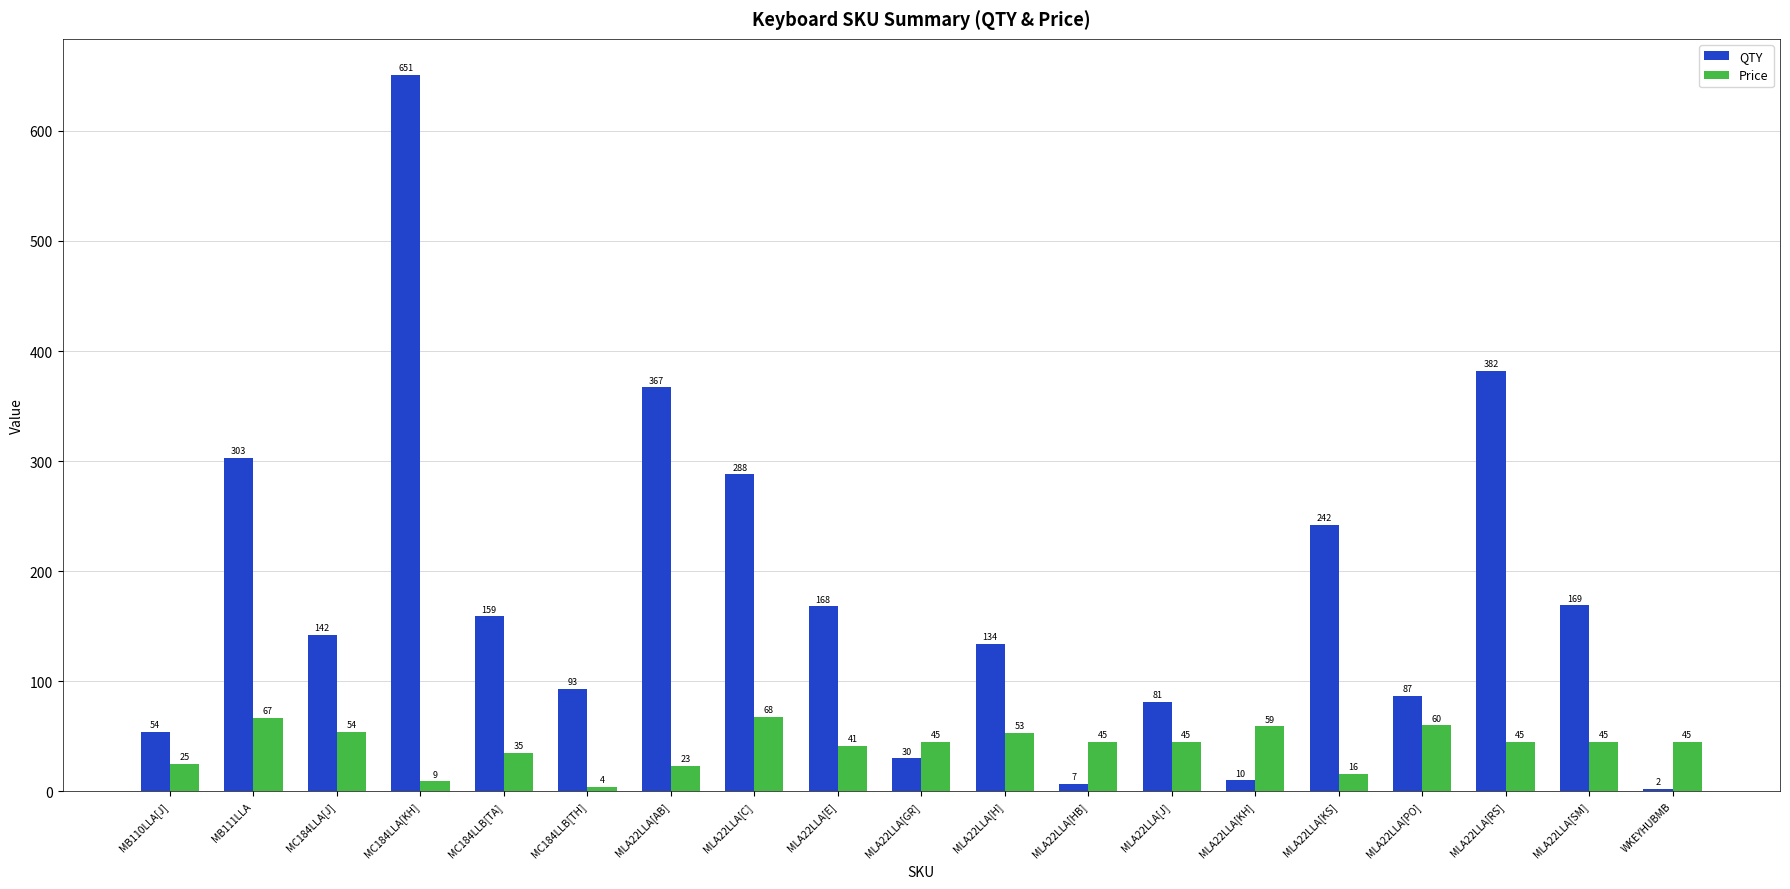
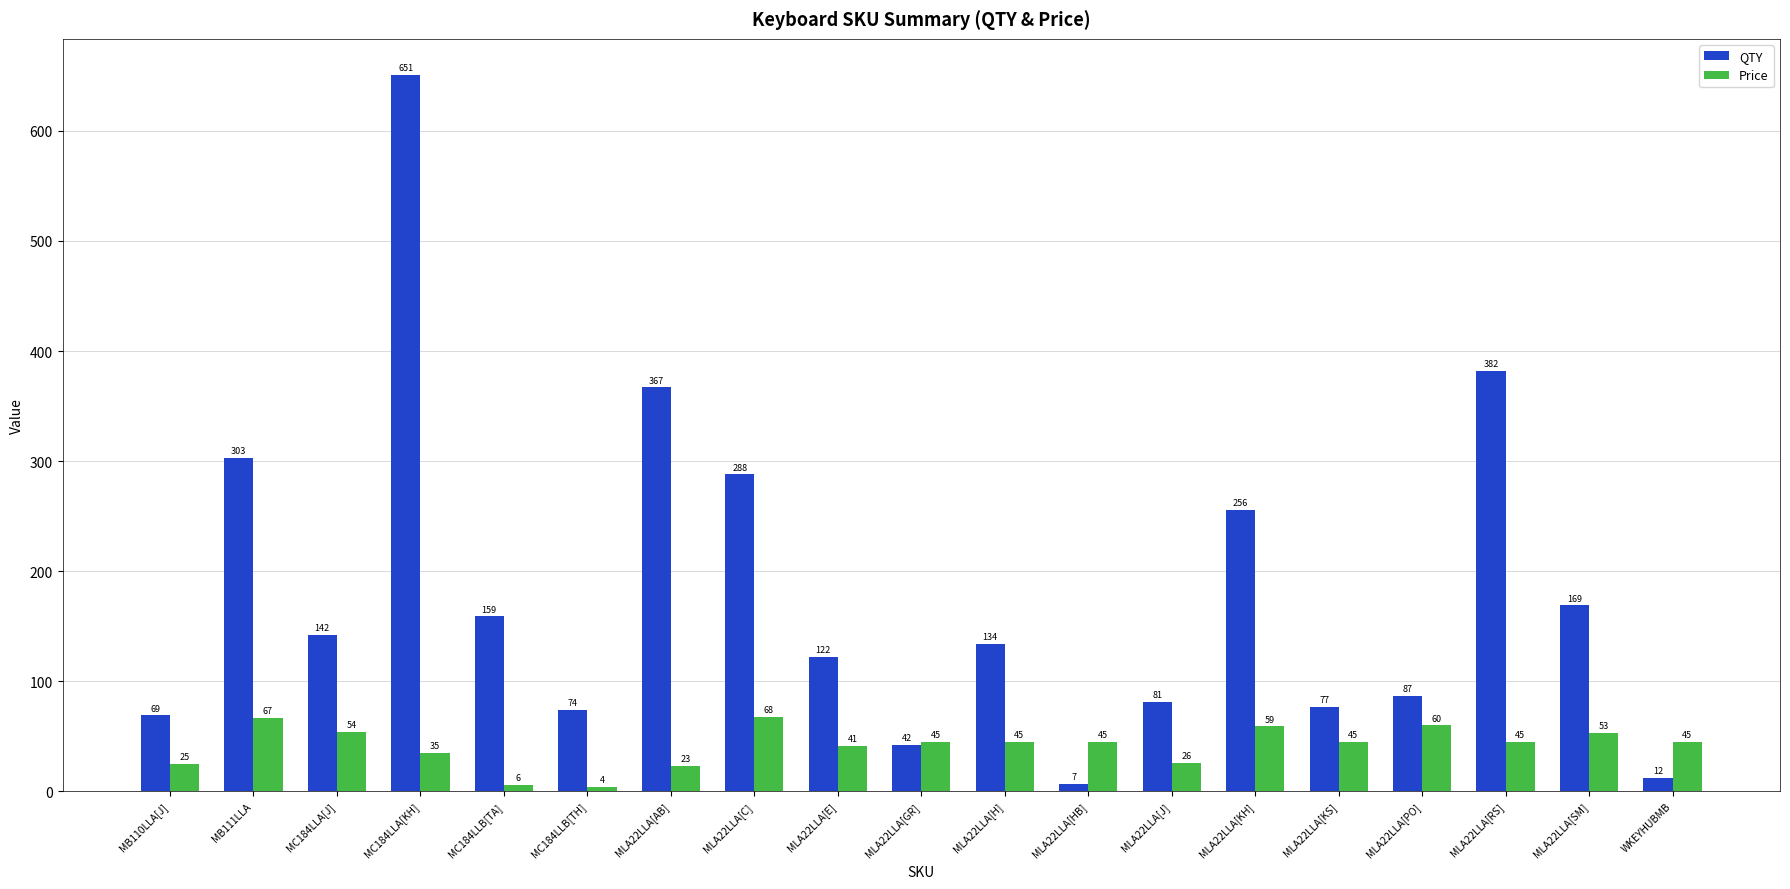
QTY, MB110LLA[J]: 54 -> 69
Price, MC184LLA[KH]: 9 -> 35
Price, MC184LLB[TA]: 35 -> 6
QTY, MC184LLB[TH]: 93 -> 74
QTY, MLA22LLA[E]: 168 -> 122
QTY, MLA22LLA[GR]: 30 -> 42
Price, MLA22LLA[H]: 53 -> 45
Price, MLA22LLA[J]: 45 -> 26
QTY, MLA22LLA[KH]: 10 -> 256
QTY, MLA22LLA[KS]: 242 -> 77
Price, MLA22LLA[KS]: 16 -> 45
Price, MLA22LLA[SM]: 45 -> 53
QTY, WKEYHUBMB: 2 -> 12
